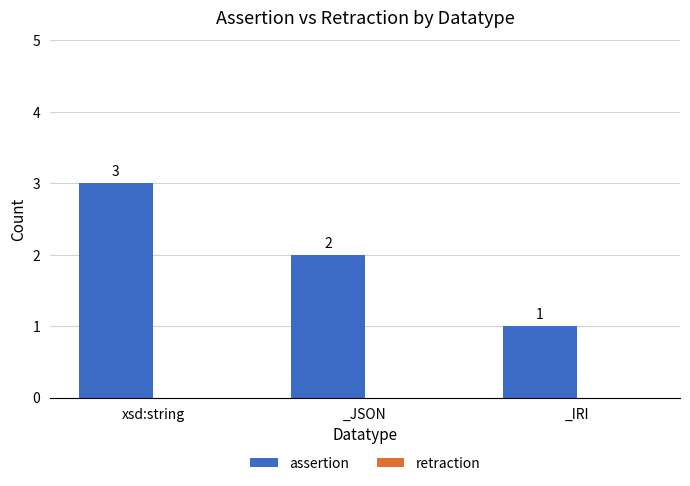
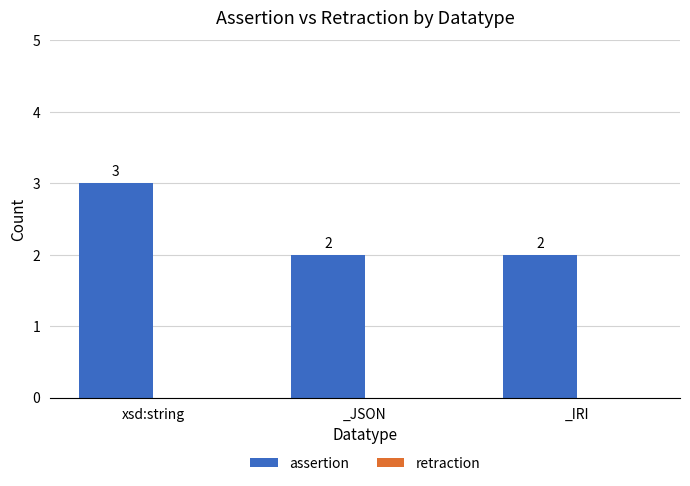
assertion, _IRI: 1 -> 2
